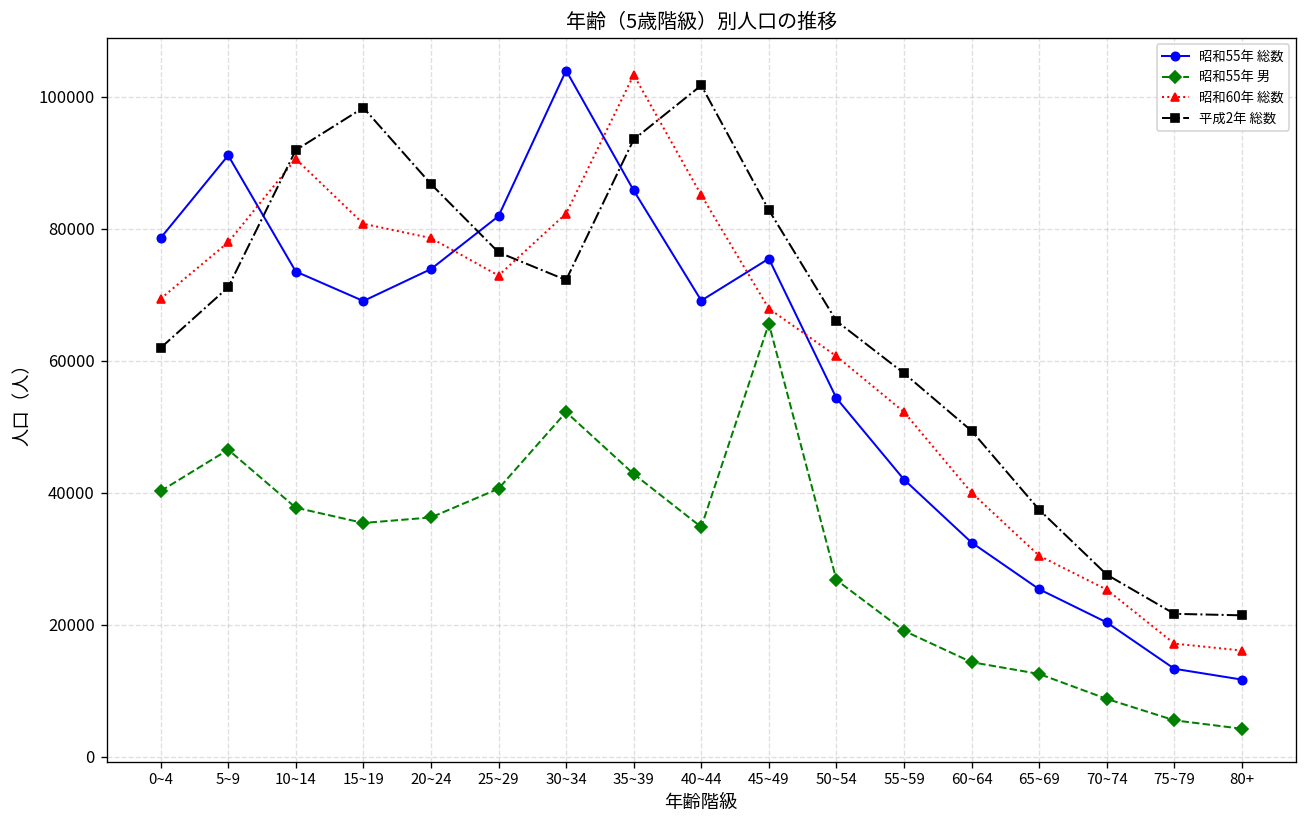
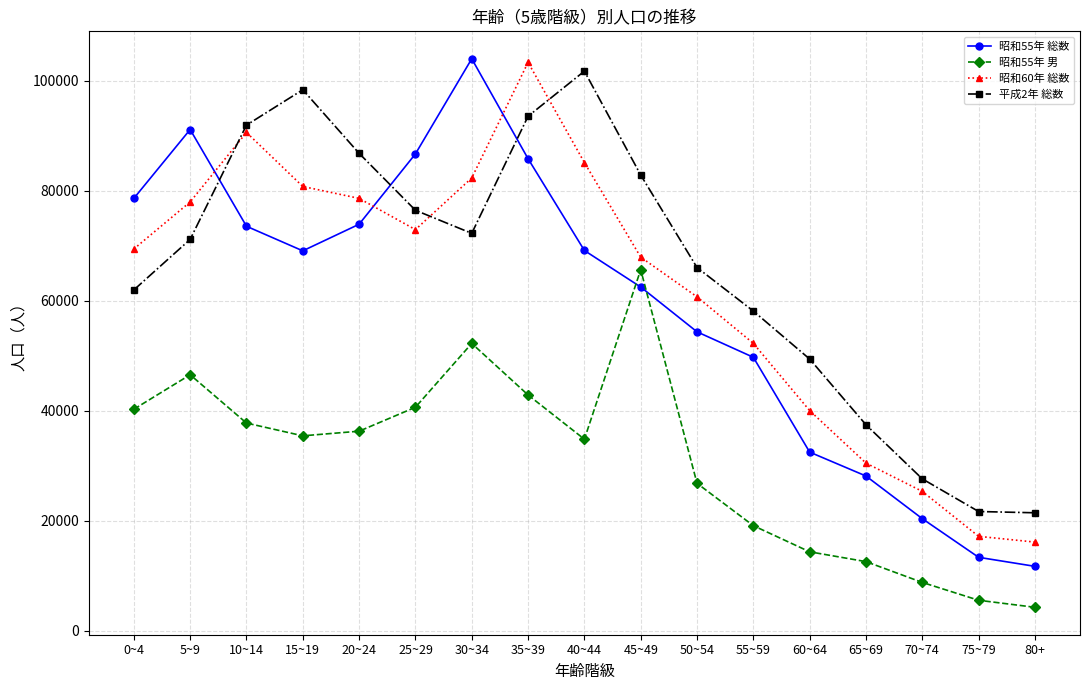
昭和55年 総数, 25~29: 82000 -> 87000
昭和55年 総数, 45~49: 75000 -> 62000
昭和55年 総数, 55~59: 42000 -> 50000
昭和55年 総数, 65~69: 25000 -> 28000
